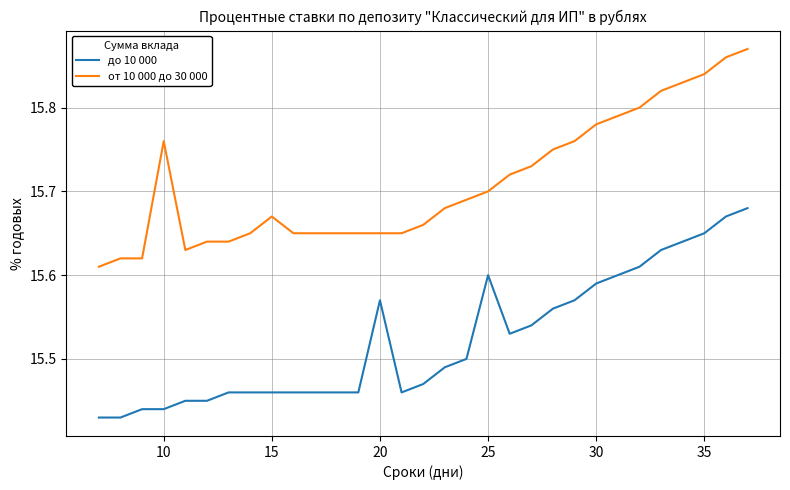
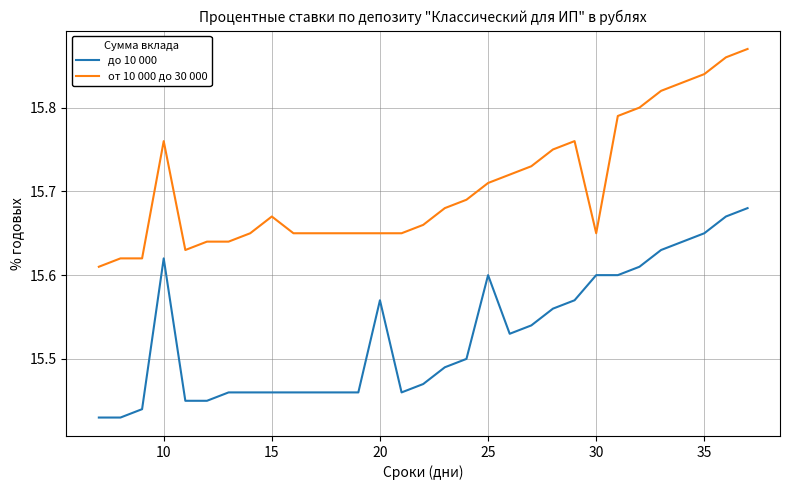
до 10 000, 10: 15.44 -> 15.62
от 10 000 до 30 000, 25: 15.70 -> 15.71
до 10 000, 30: 15.59 -> 15.60
от 10 000 до 30 000, 30: 15.78 -> 15.65
